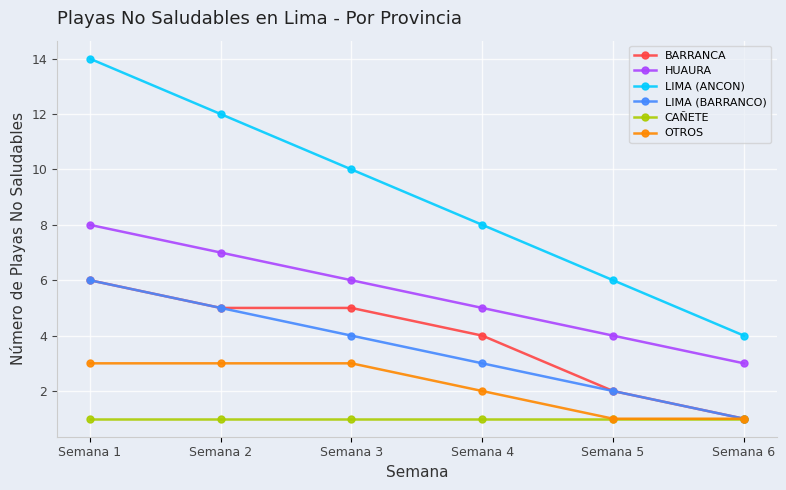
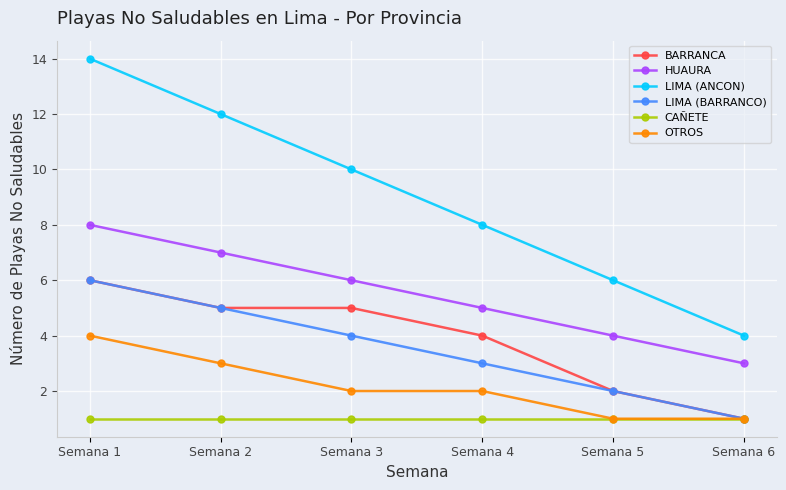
OTROS, Semana 1: 3 -> 4
OTROS, Semana 3: 3 -> 2
